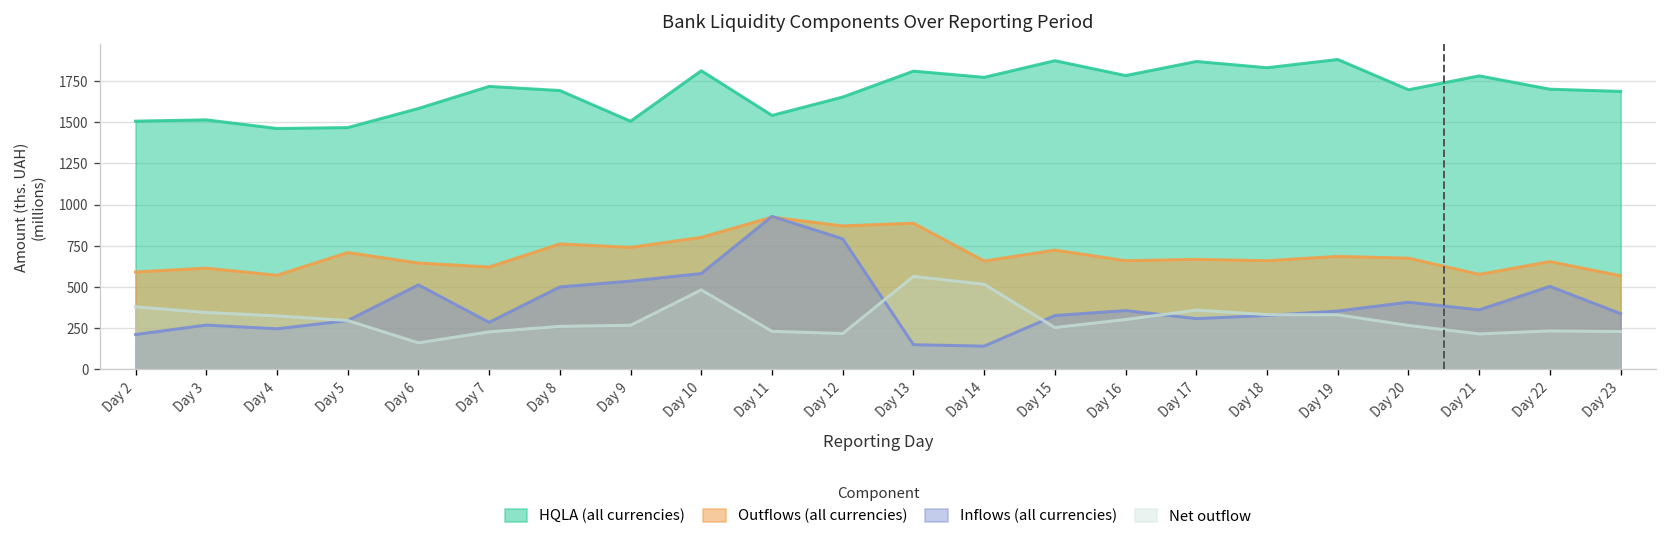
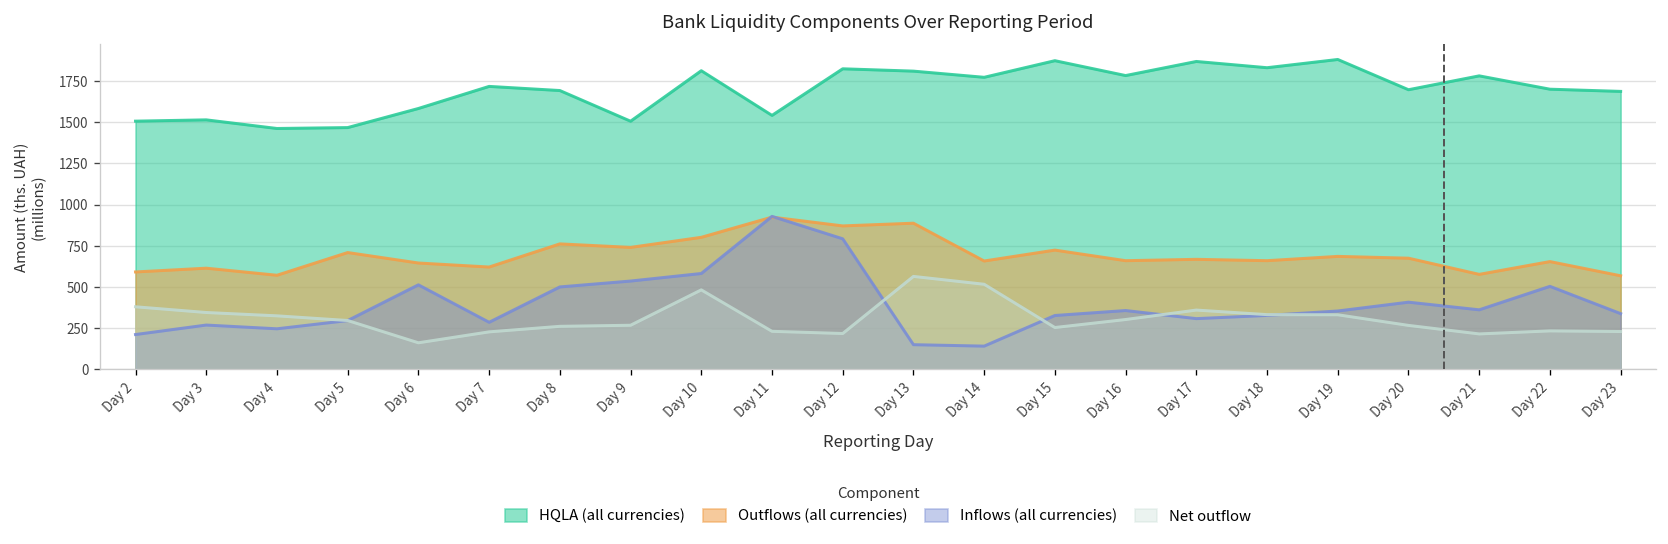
HQLA (all currencies), Day 12: 1650 -> 1830
